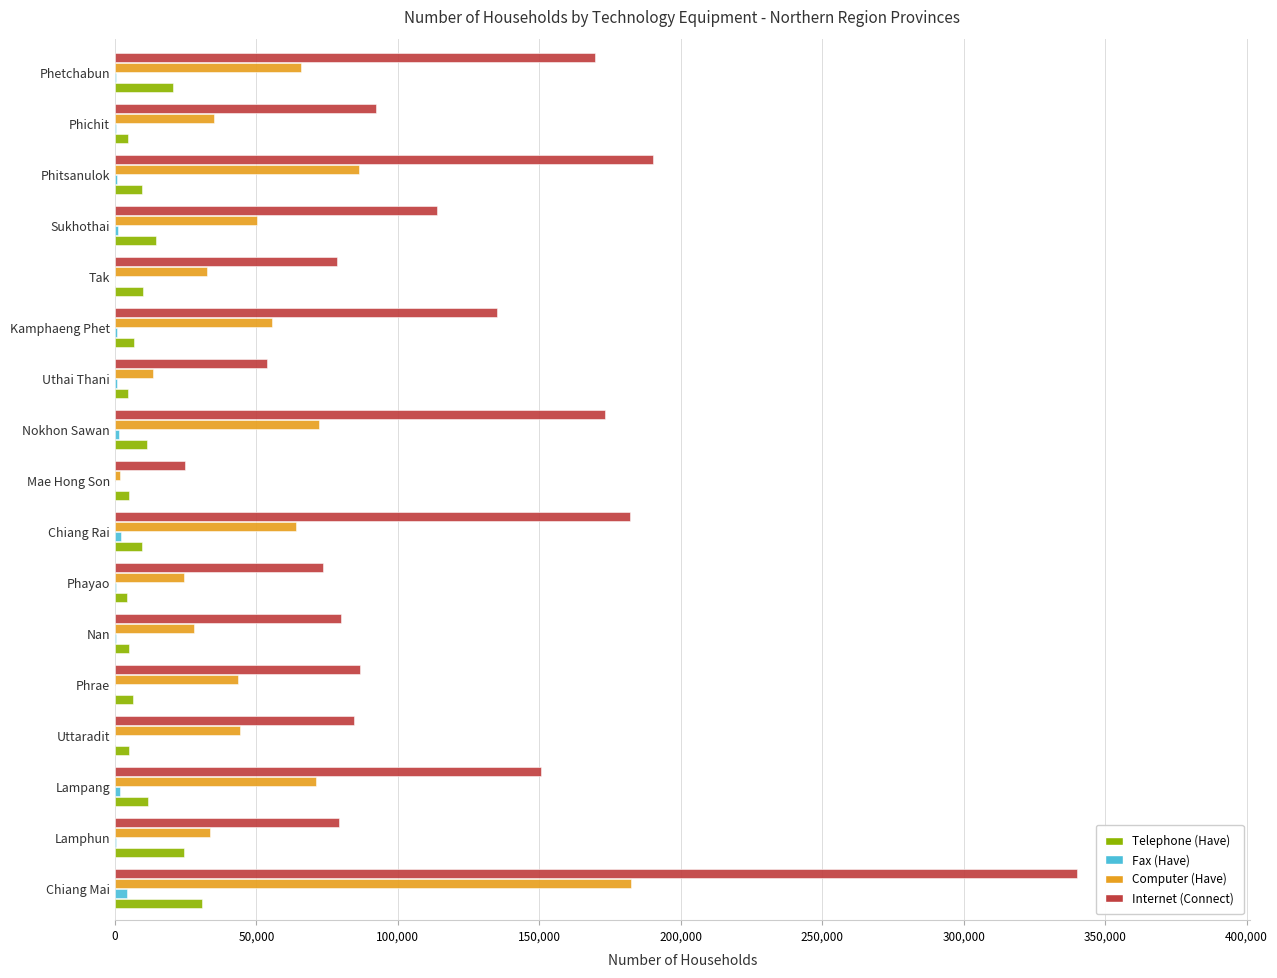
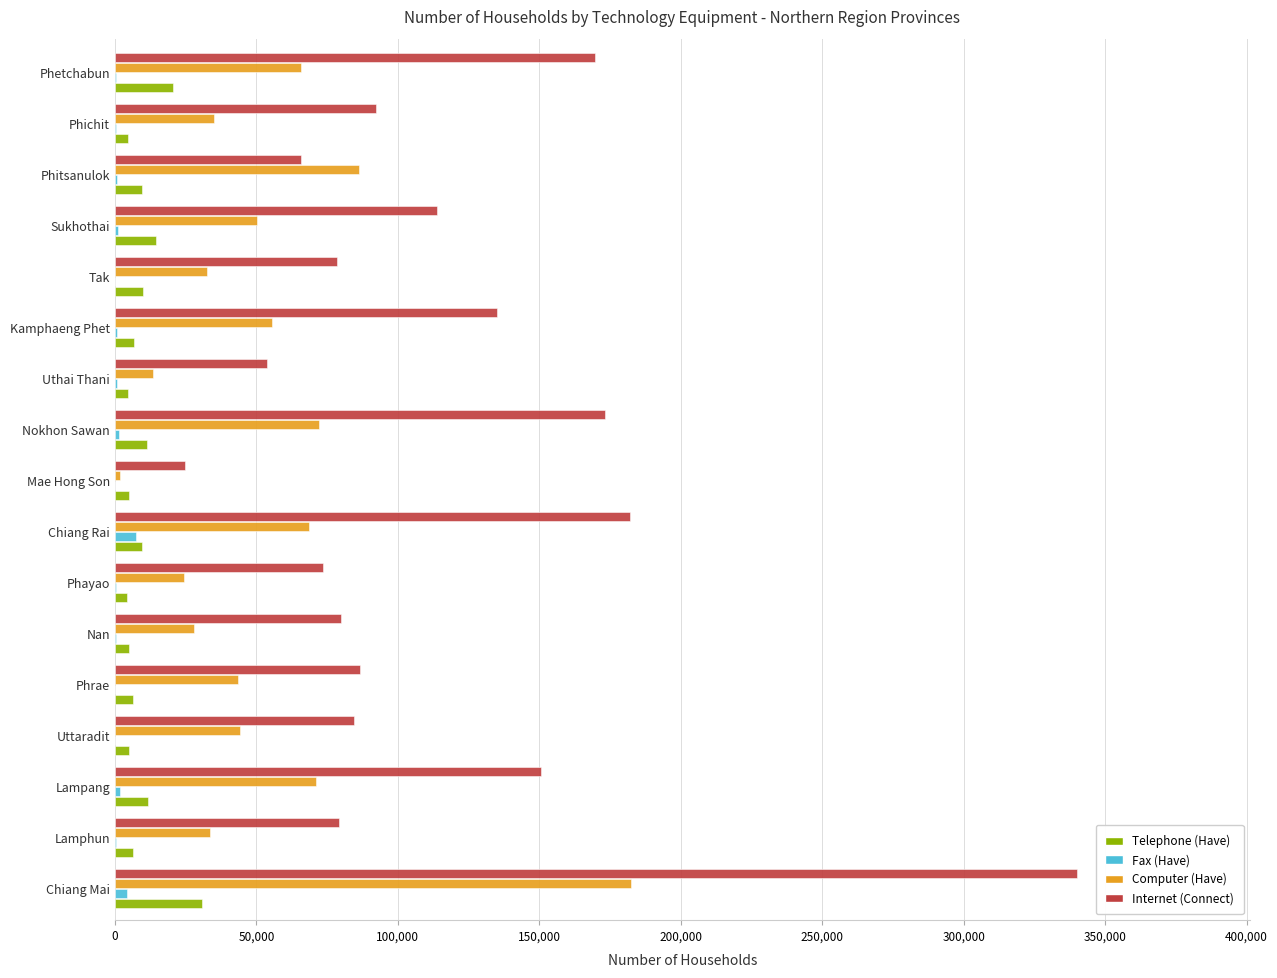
Internet (Connect), Phitsanulok: 190,000 -> 66,000
Computer (Have), Chiang Rai: 64,000 -> 69,000
Fax (Have), Chiang Rai: 2,000 -> 7,000
Telephone (Have), Lamphun: 25,000 -> 7,000
